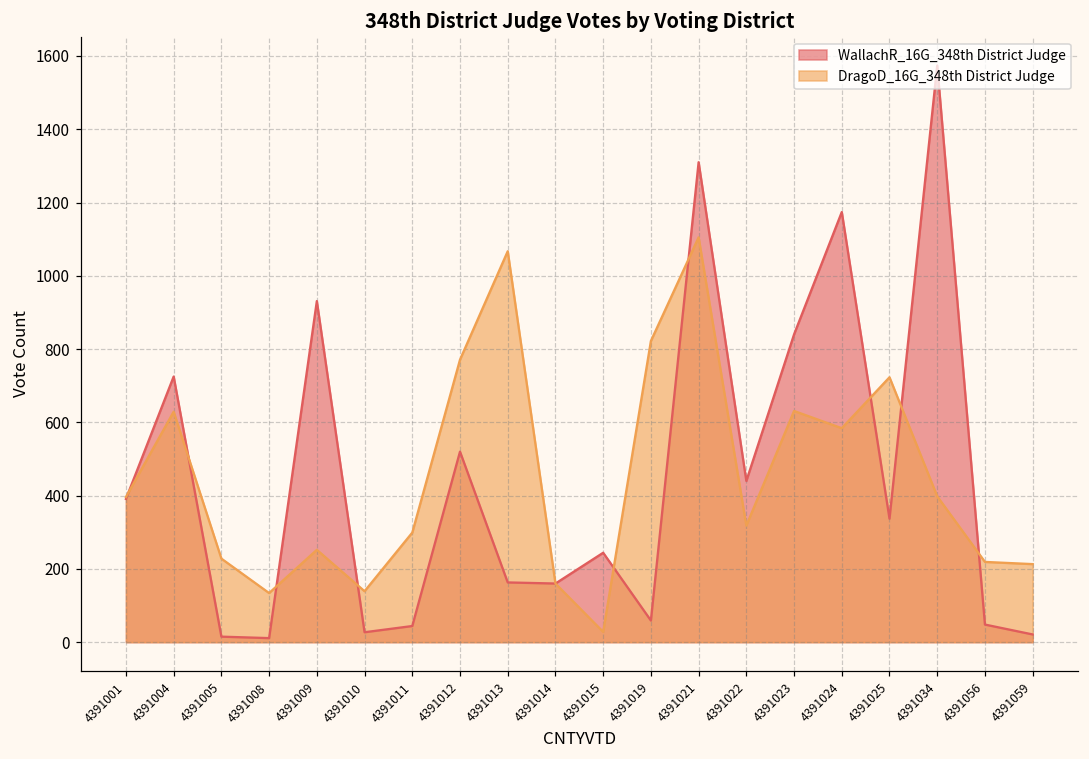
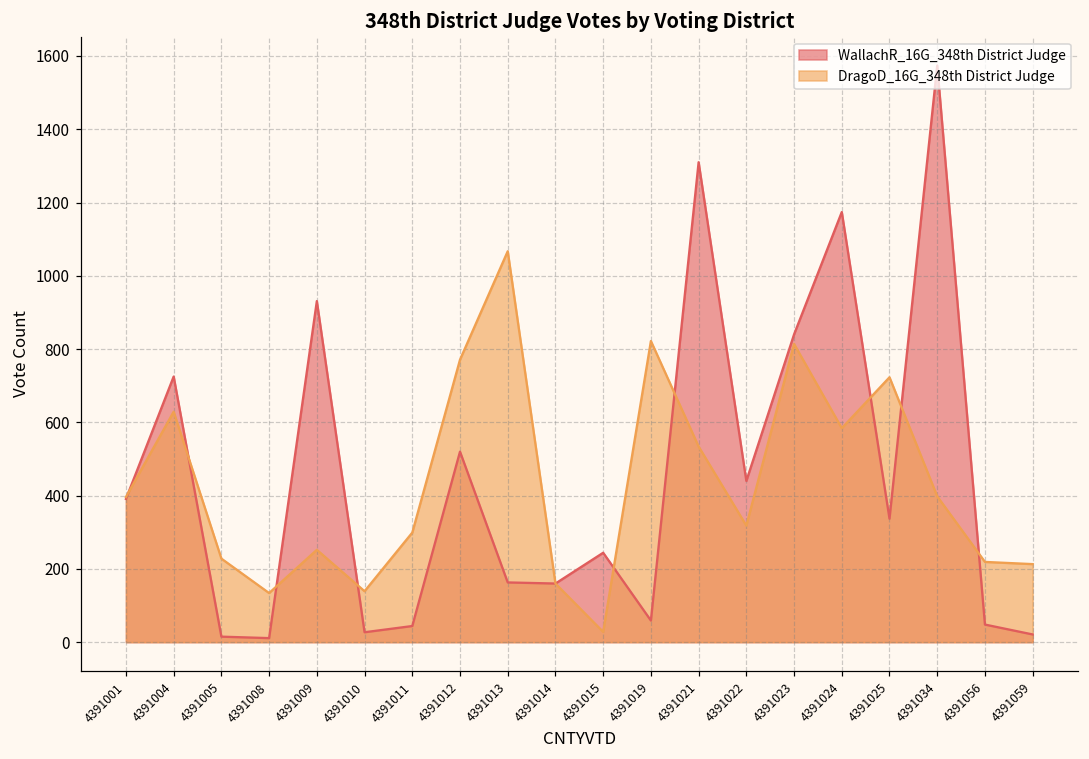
DragoD_16G_348th District Judge, 4391021: 1110 -> 530
DragoD_16G_348th District Judge, 4391023: 630 -> 810
